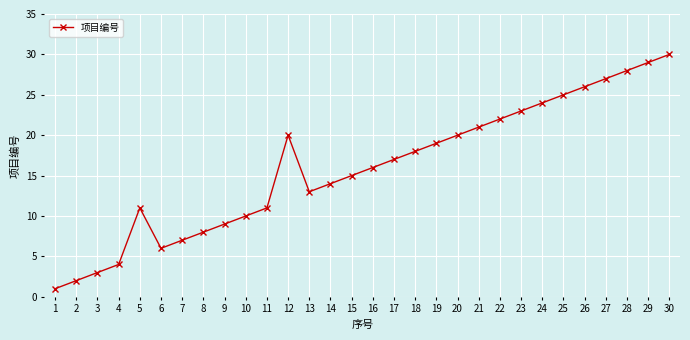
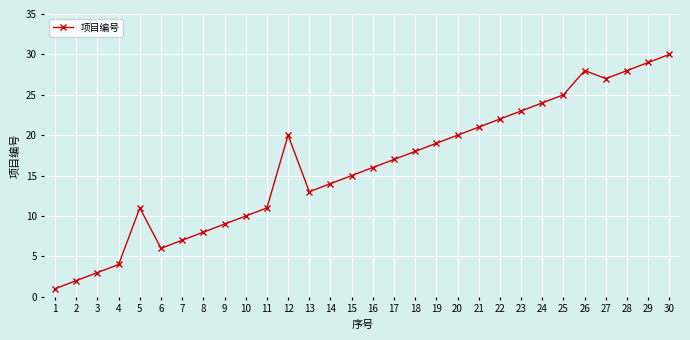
26: 26 -> 28
